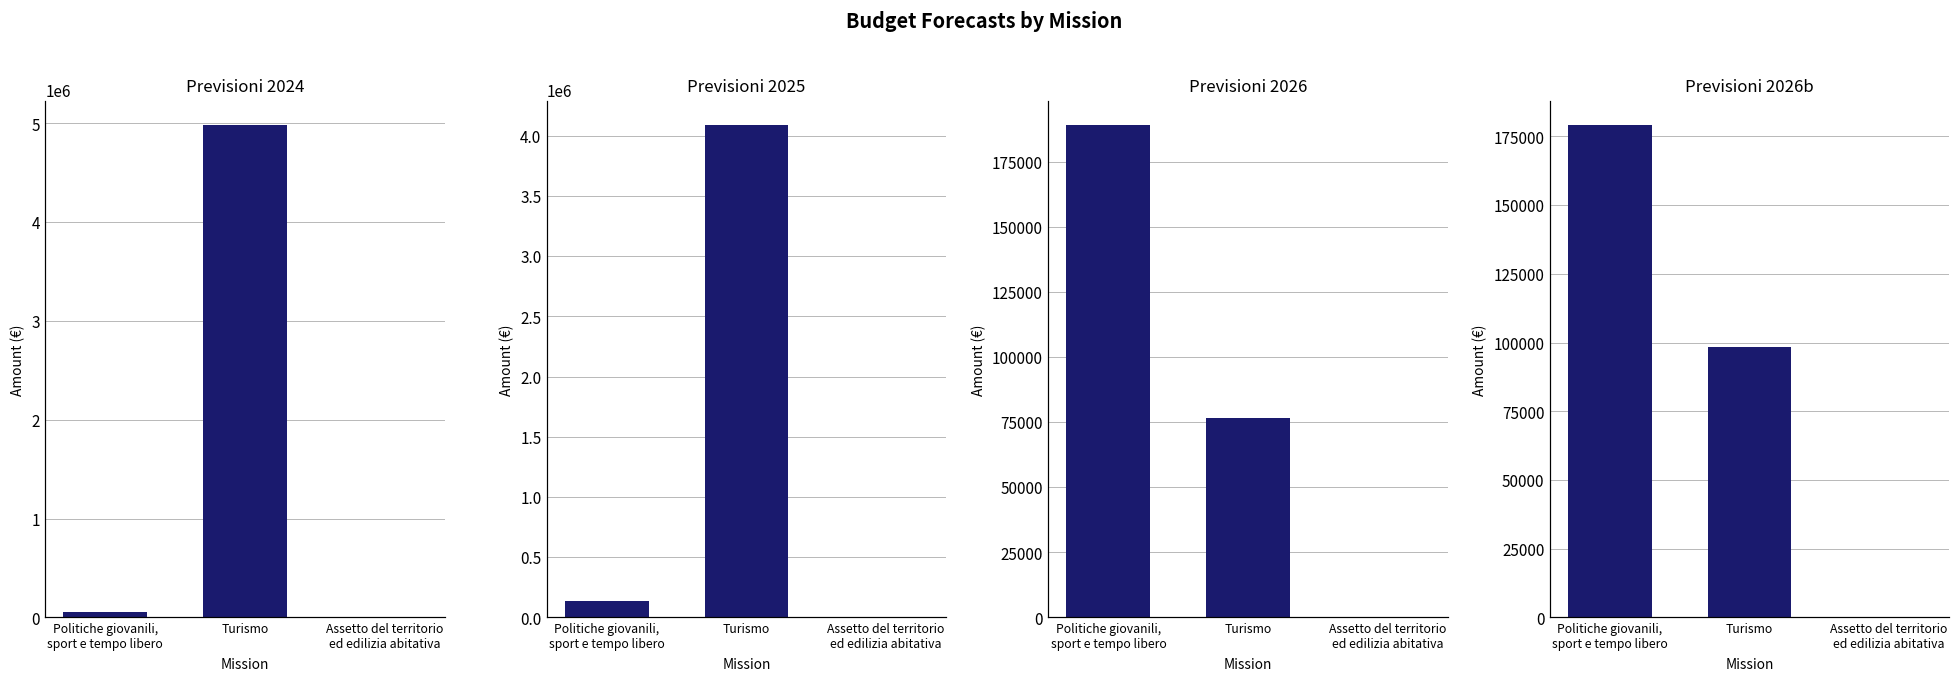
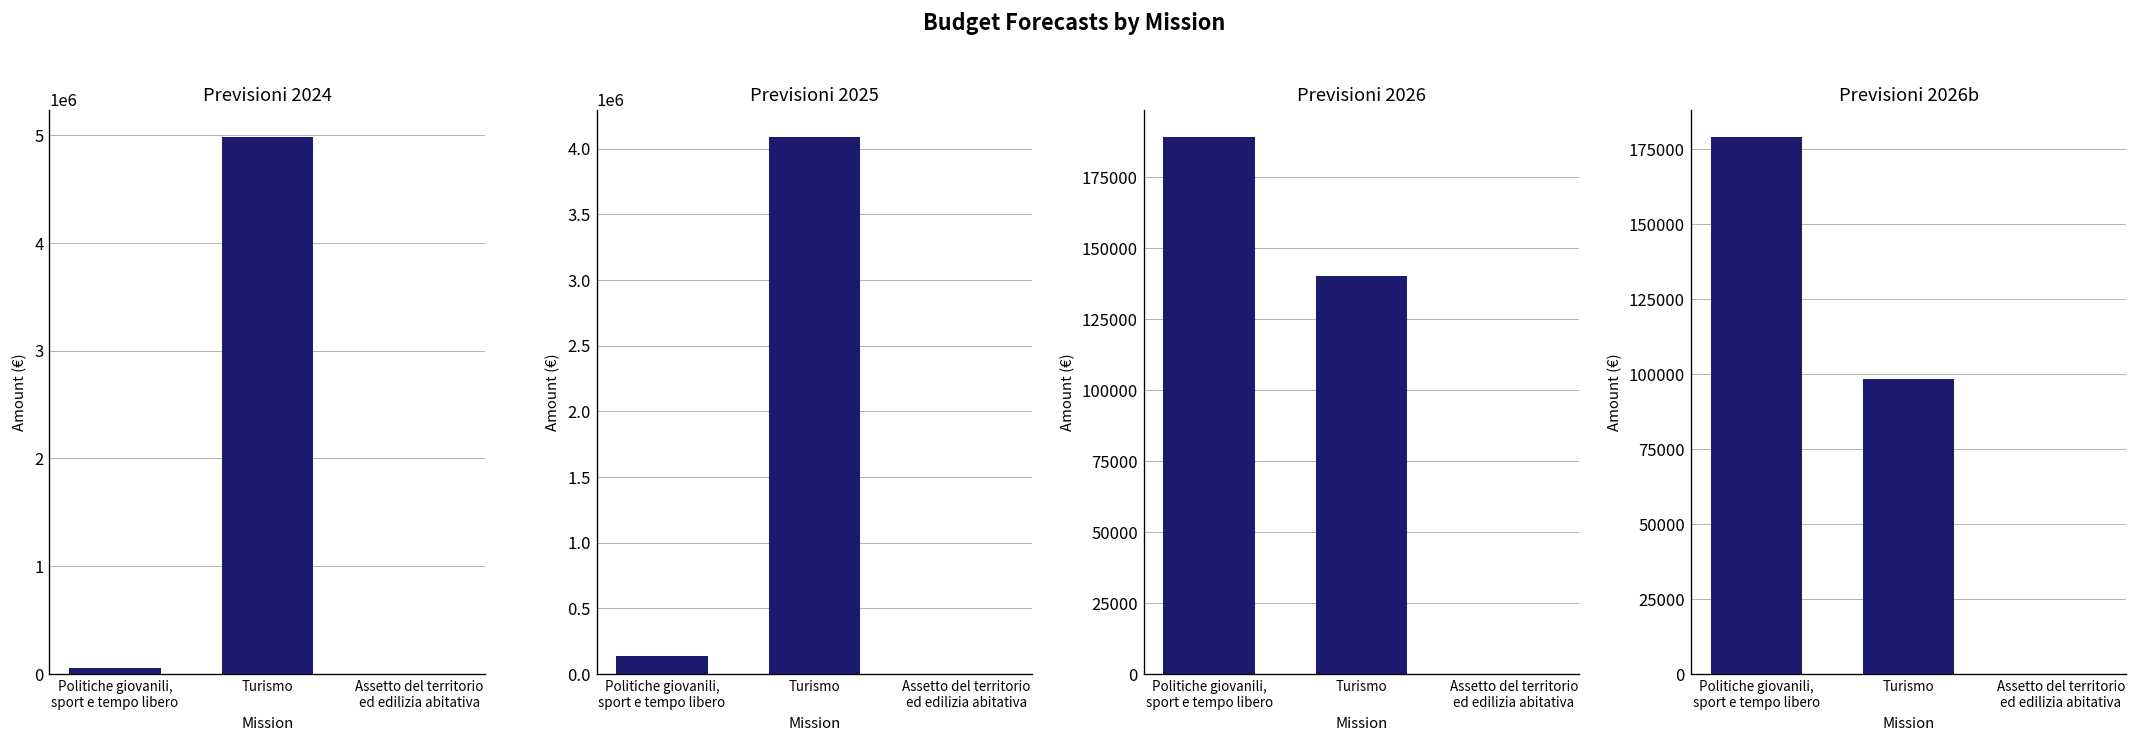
Previsioni 2026, Turismo: 77000 -> 140000
